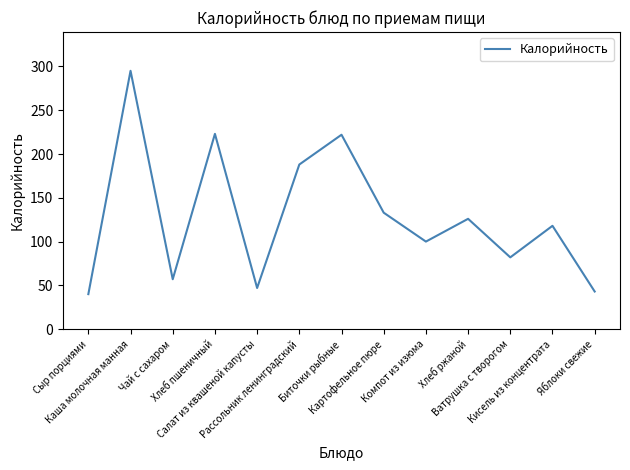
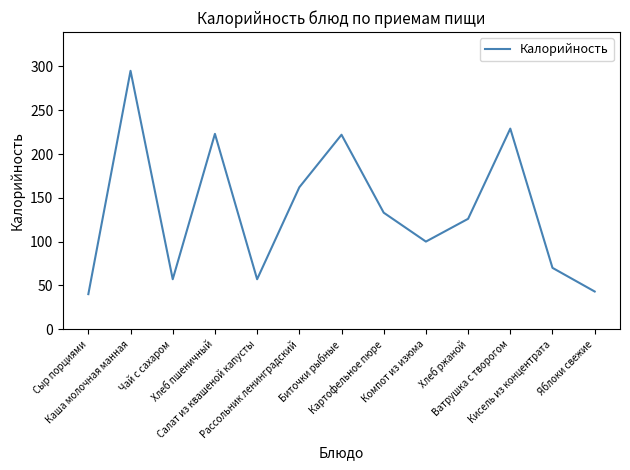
Салат из квашеной капусты: 50 -> 60
Рассольник ленинградский: 190 -> 160
Ватрушка с творогом: 80 -> 230
Кисель из концентрата: 120 -> 70
